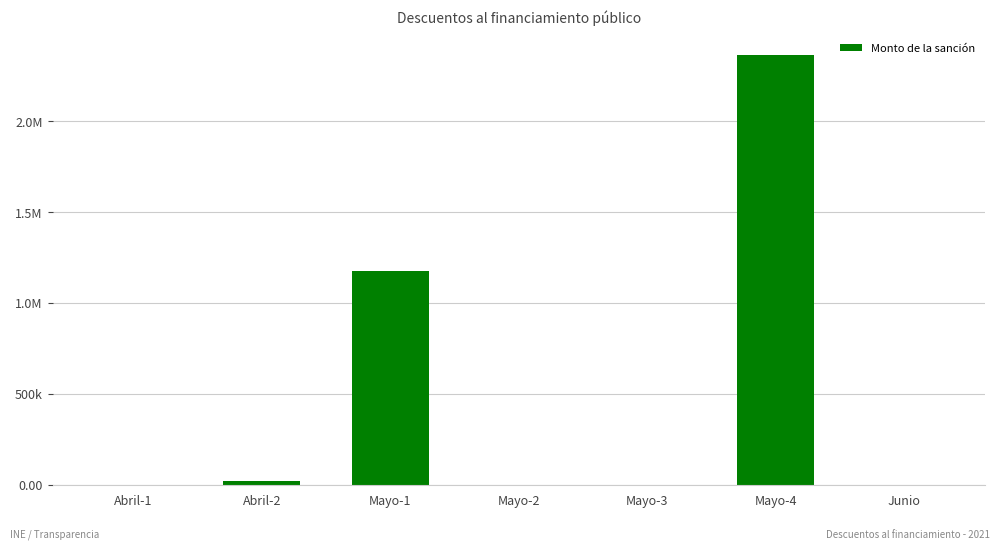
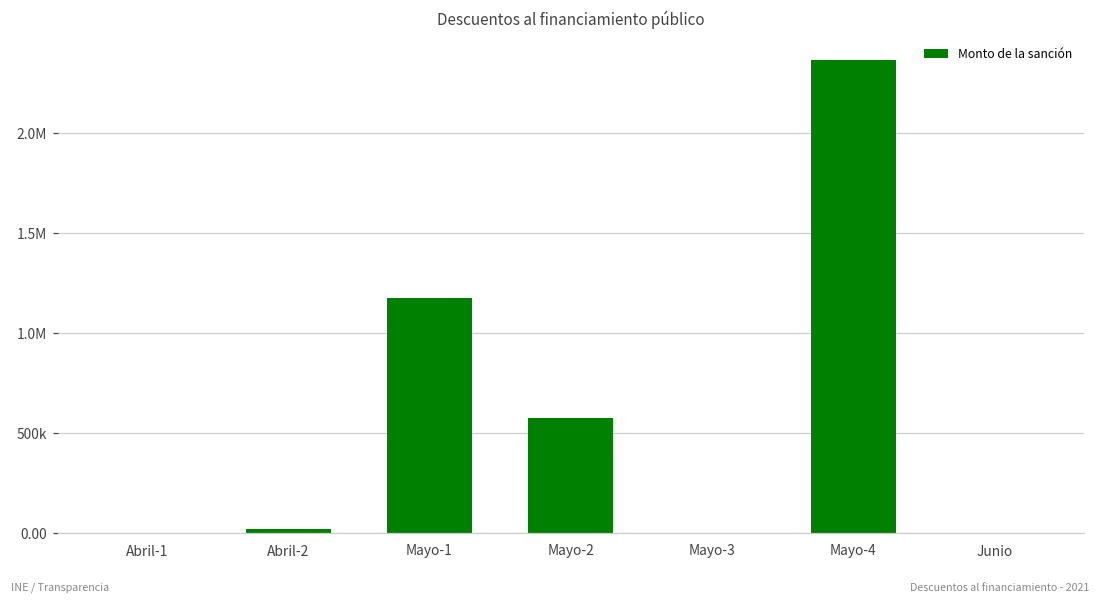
Mayo-2: 0 -> 580000
